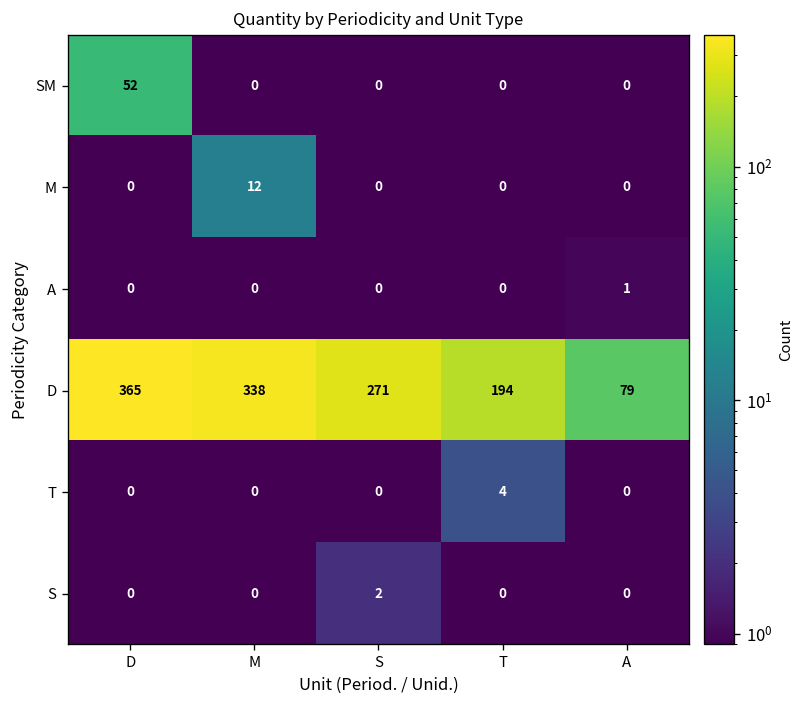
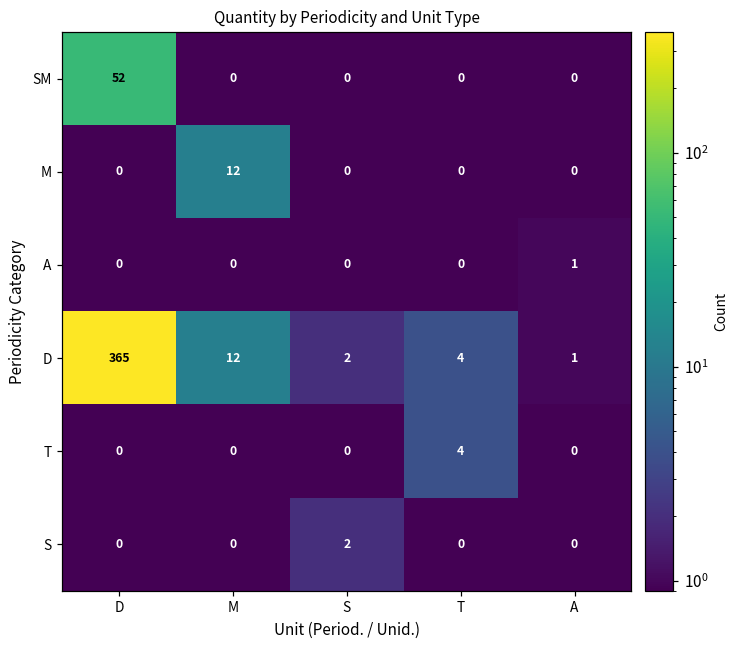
D, M: 338 -> 12
D, S: 271 -> 2
D, T: 194 -> 4
D, A: 79 -> 1
